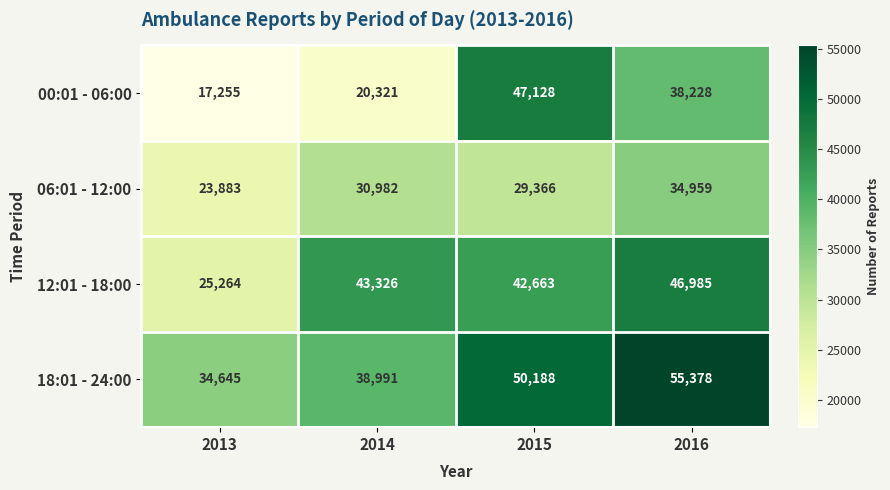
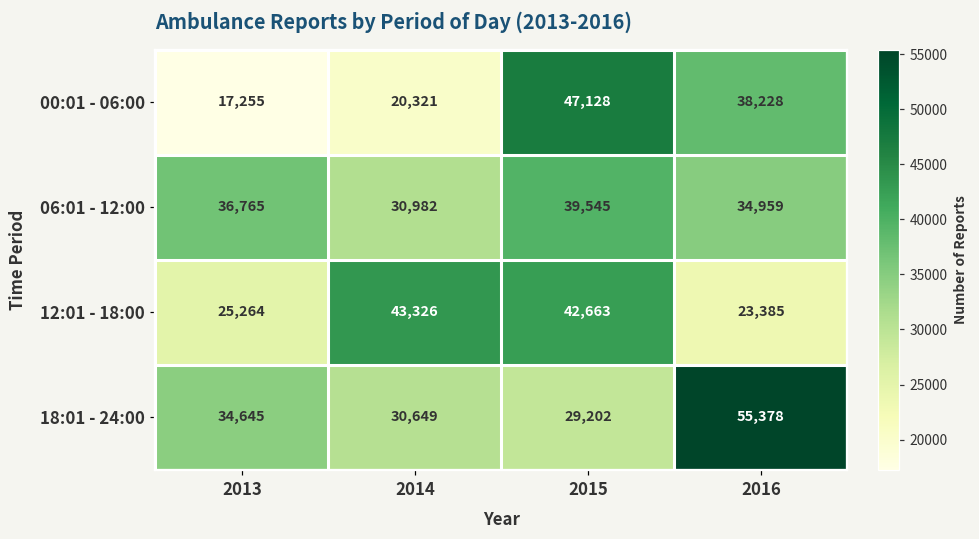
06:01 - 12:00, 2013: 23,883 -> 36,765
06:01 - 12:00, 2015: 29,366 -> 39,545
12:01 - 18:00, 2016: 46,985 -> 23,385
18:01 - 24:00, 2014: 38,991 -> 30,649
18:01 - 24:00, 2015: 50,188 -> 29,202
